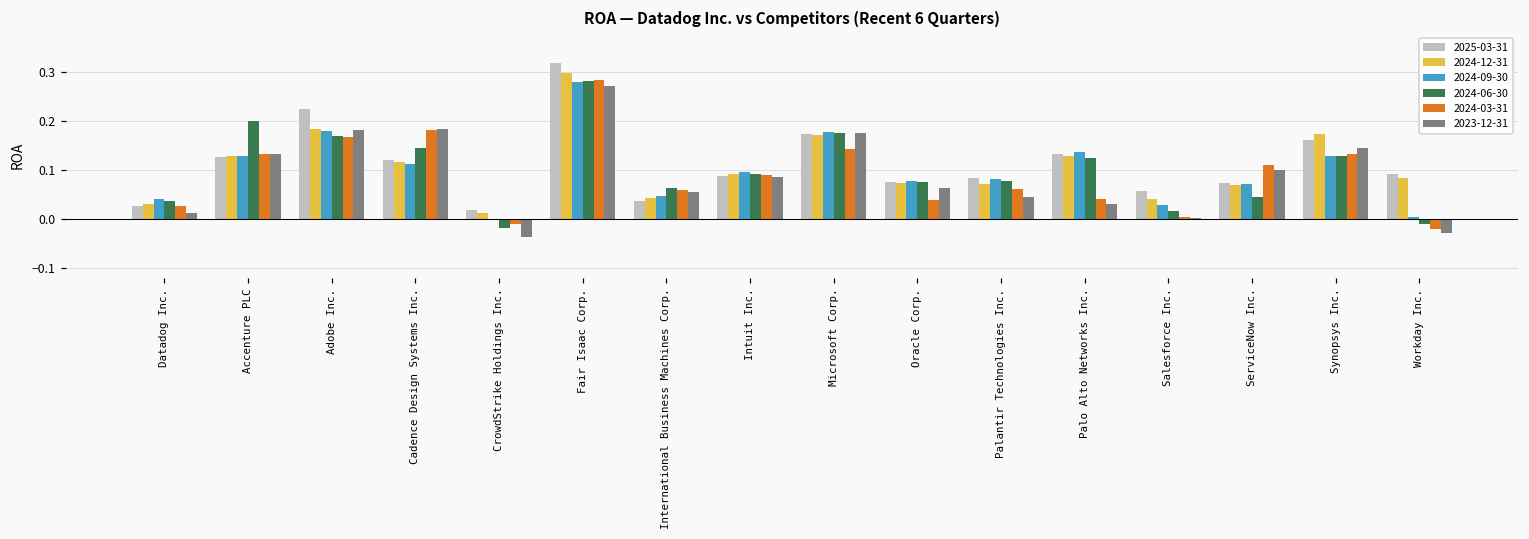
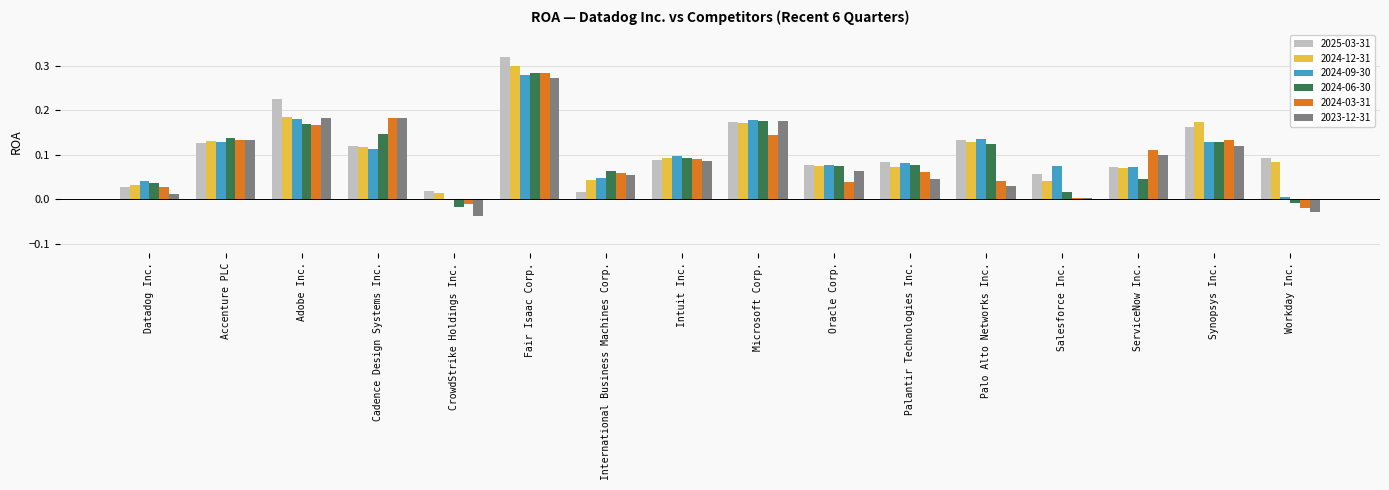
2024-06-30, Accenture PLC: 0.20 -> 0.14
2025-03-31, International Business Machines Corp.: 0.04 -> 0.02
2024-09-30, Salesforce Inc.: 0.03 -> 0.07
2023-12-31, Synopsys Inc.: 0.15 -> 0.12
